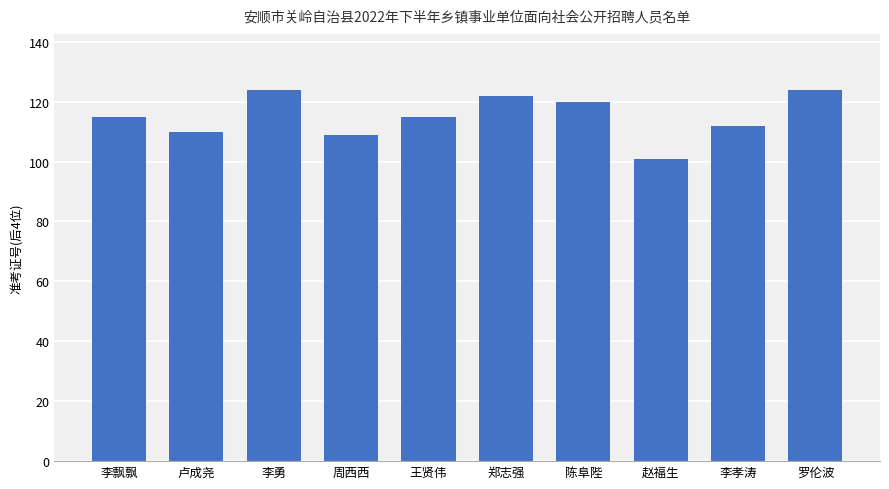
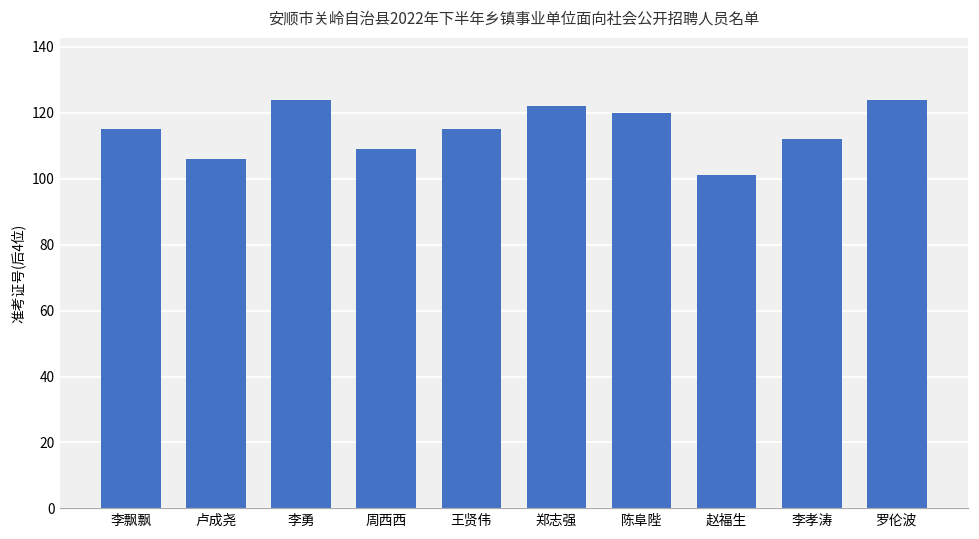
卢成尧: 110 -> 106
